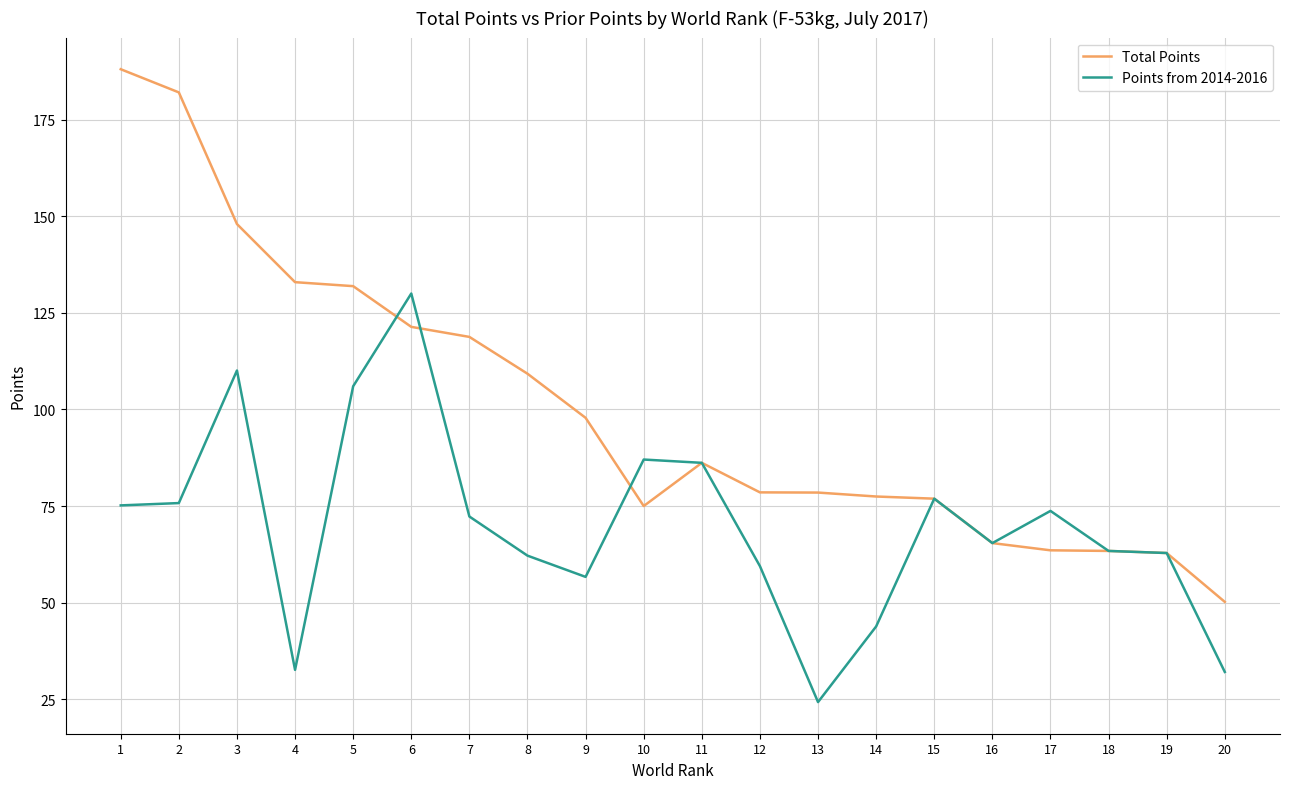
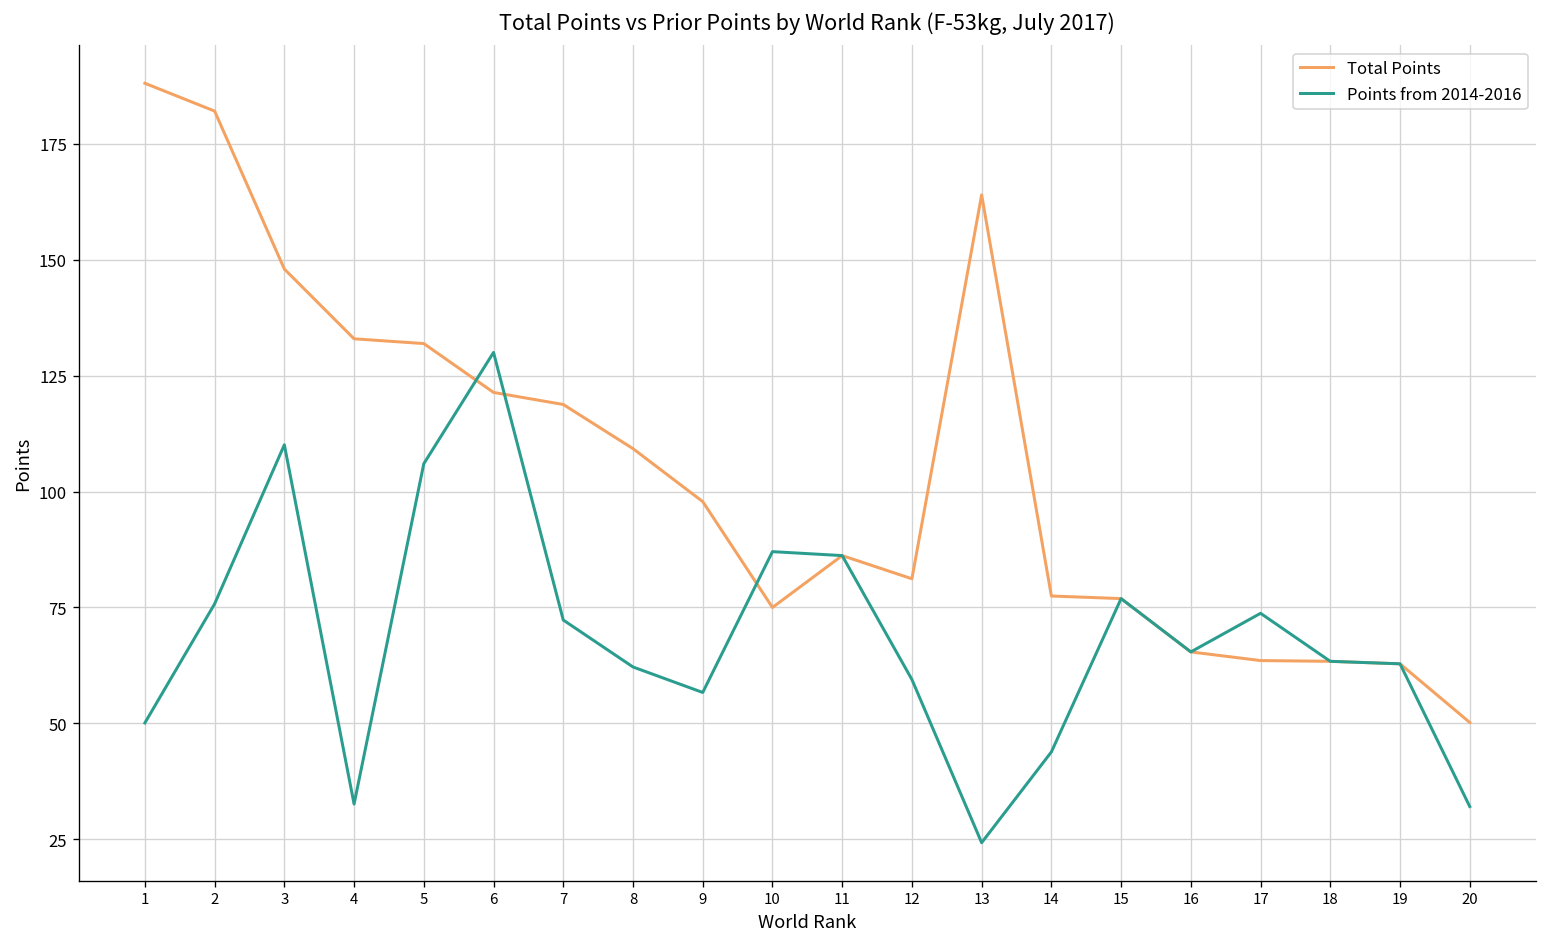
Points from 2014-2016, 1: 75 -> 50
Total Points, 12: 79 -> 81
Total Points, 13: 78 -> 164
